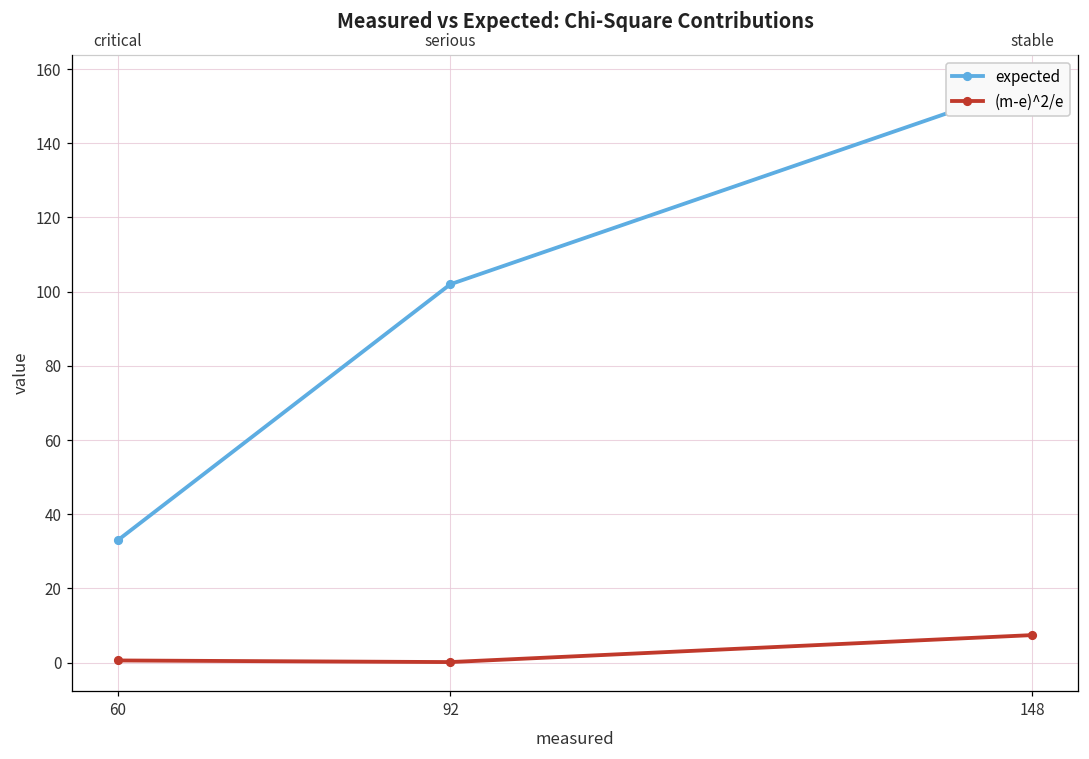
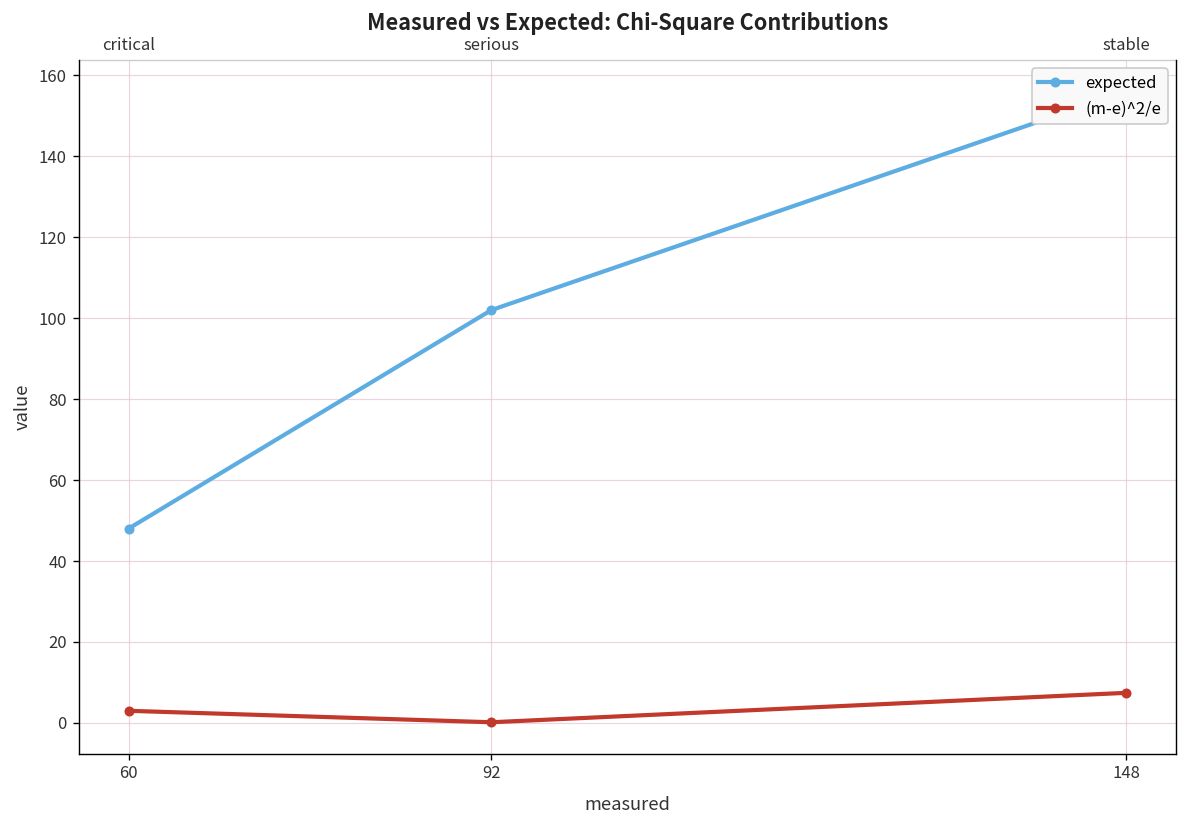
expected, 60: 33 -> 48
(m-e)^2/e, 60: 1 -> 3
